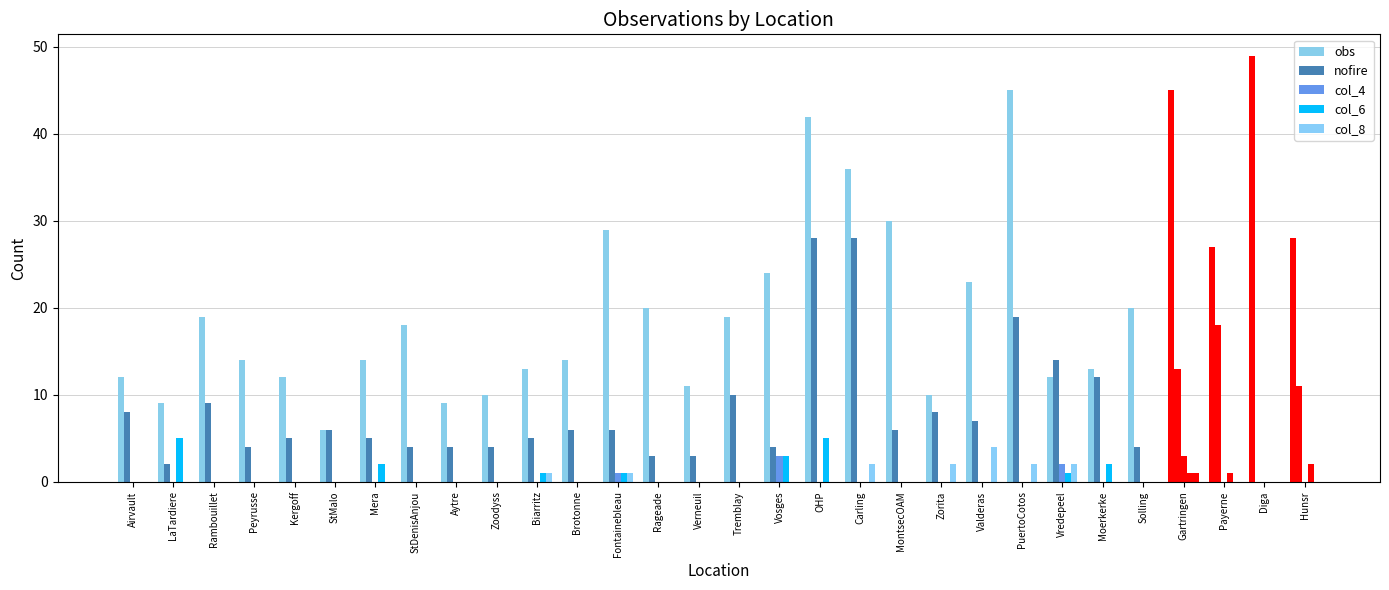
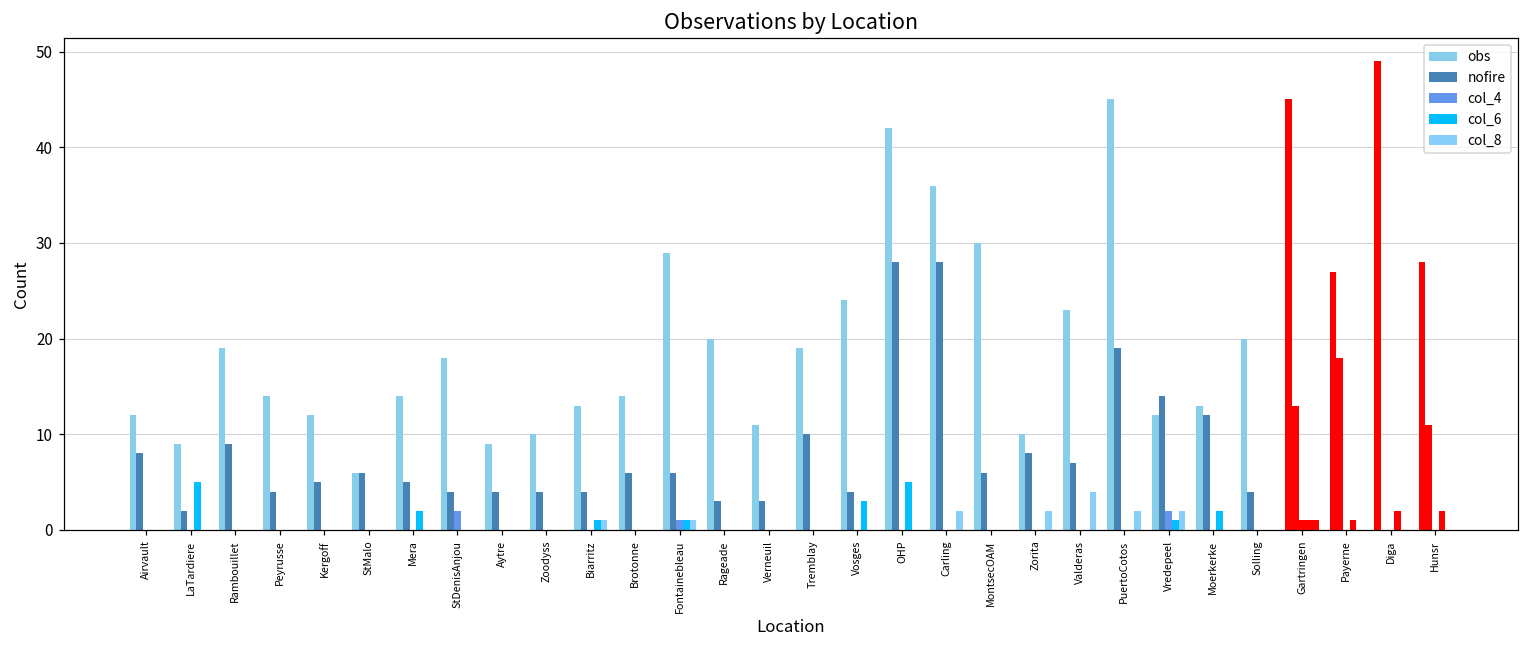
col_4, StDenisAnjou: 0 -> 2
nofire, Biarritz: 5 -> 4
col_4, Vosges: 3 -> 0
col_4, Gartringen: 3 -> 1
col_6, Diga: 0 -> 2
